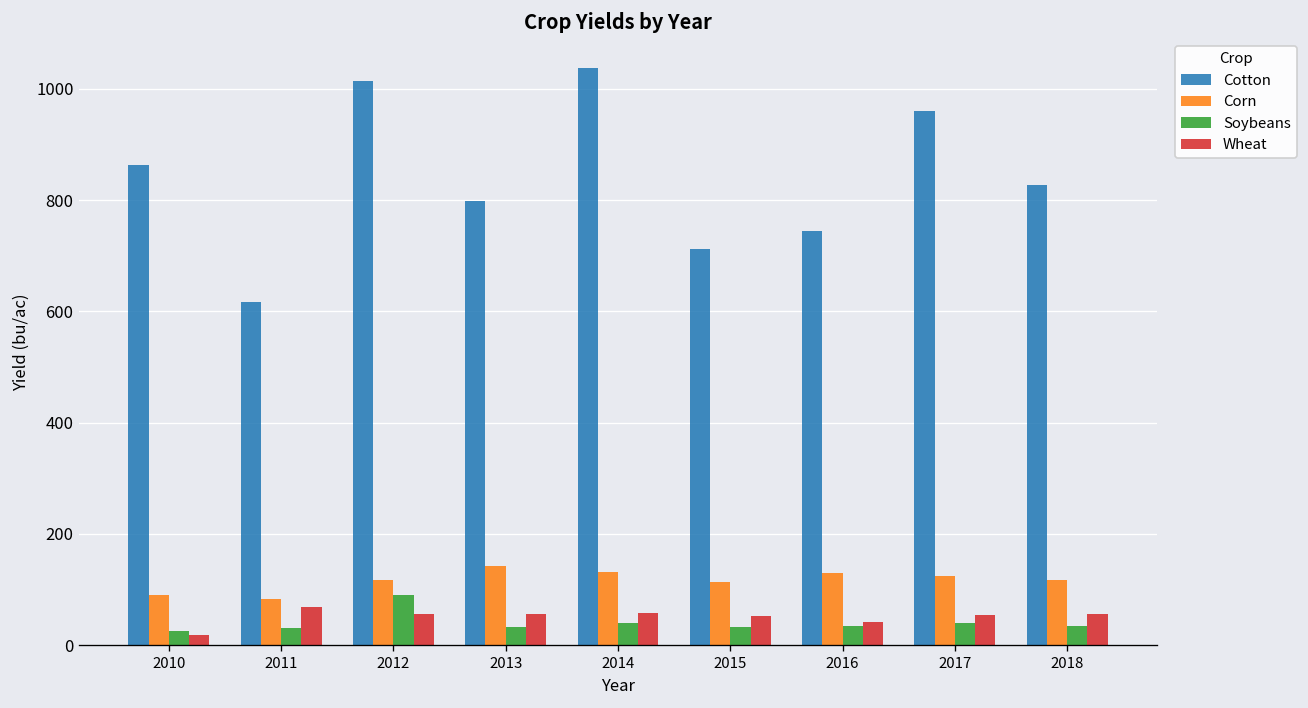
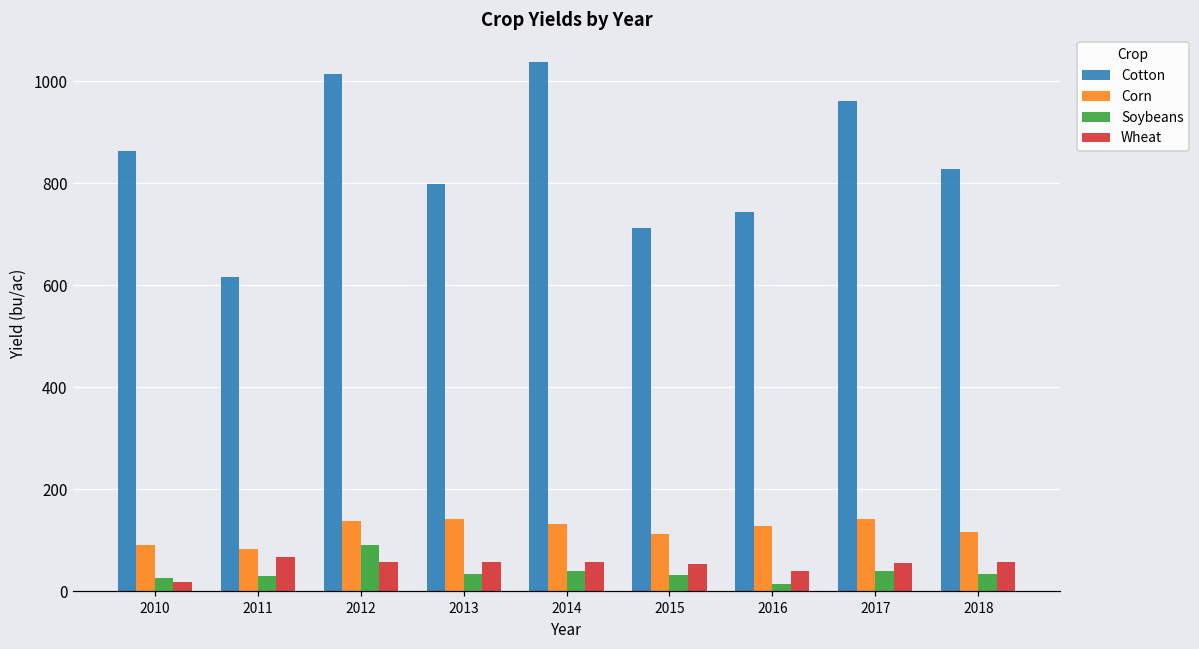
Corn, 2012: 120 -> 140
Soybeans, 2016: 40 -> 10
Corn, 2017: 120 -> 140
